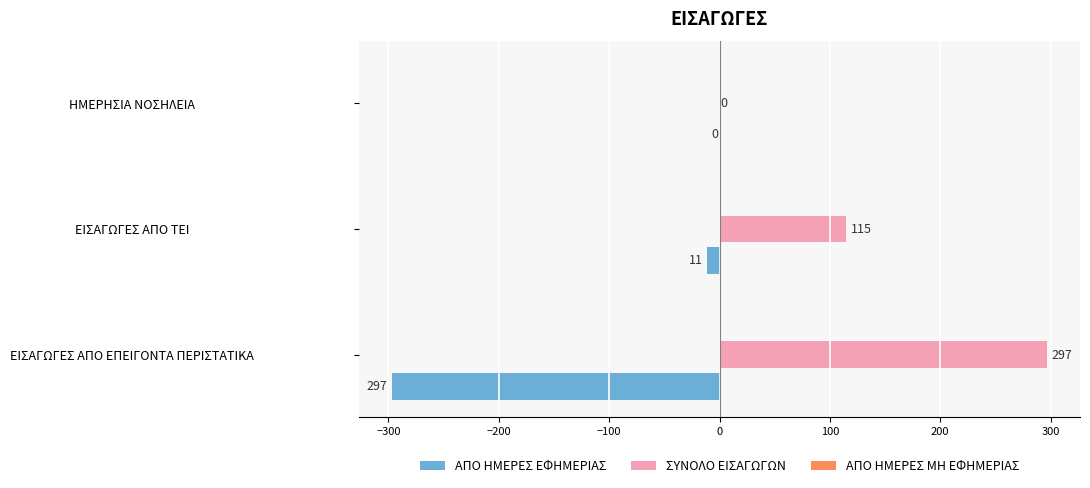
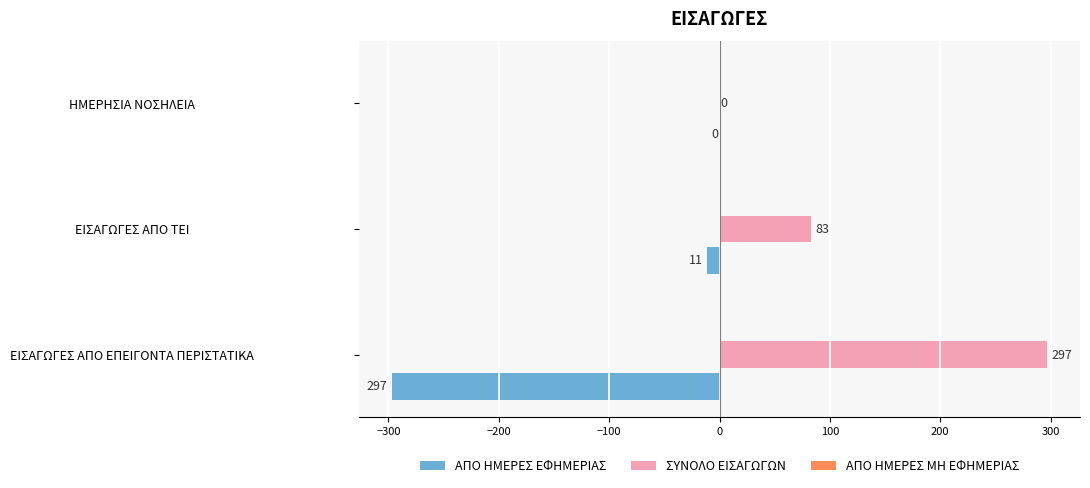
ΣΥΝΟΛΟ ΕΙΣΑΓΩΓΩΝ, ΕΙΣΑΓΩΓΕΣ ΑΠΟ ΤΕΙ: 115 -> 83
